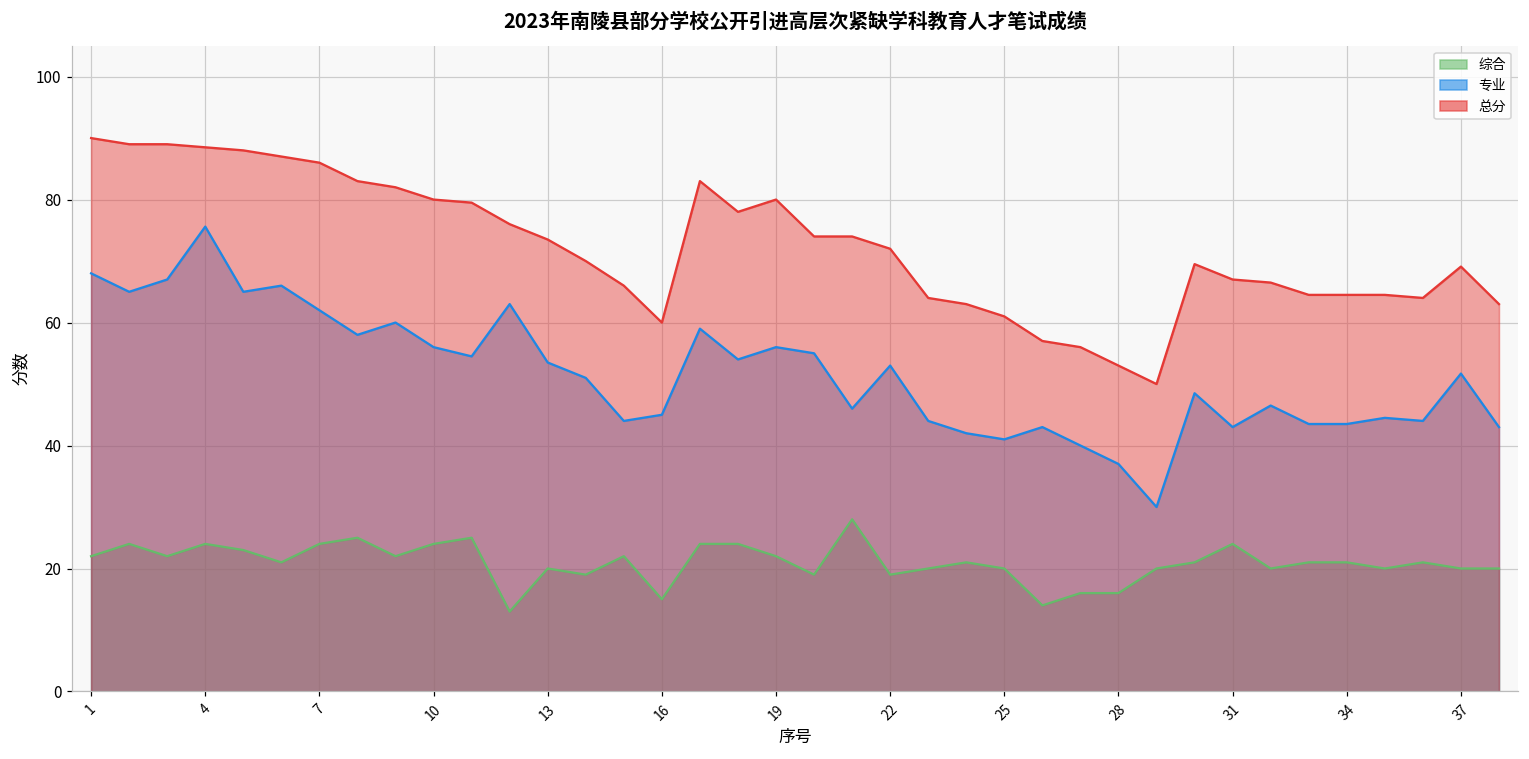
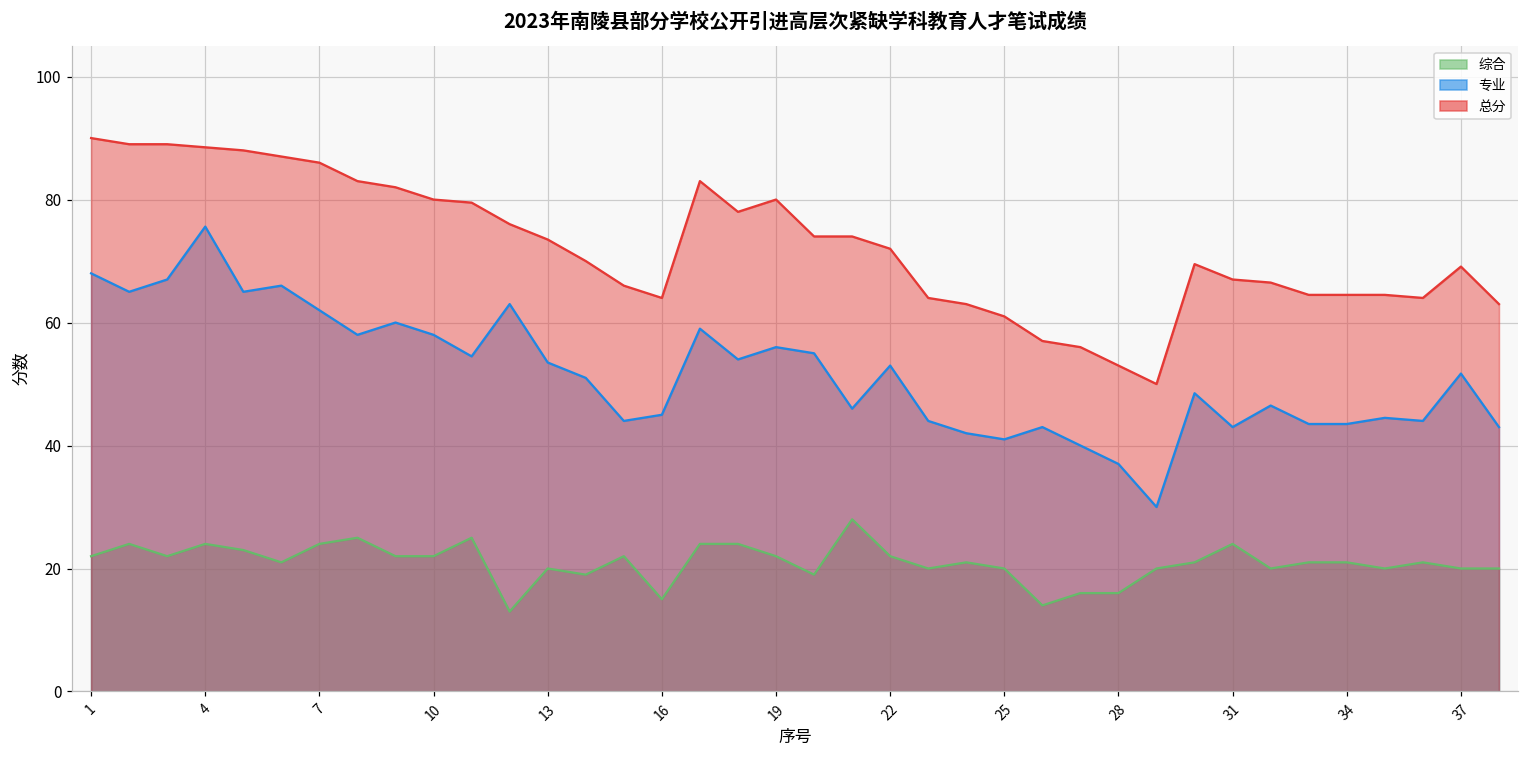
综合, 10: 24 -> 22
专业, 10: 56 -> 58
总分, 16: 60 -> 64
综合, 22: 19 -> 22
